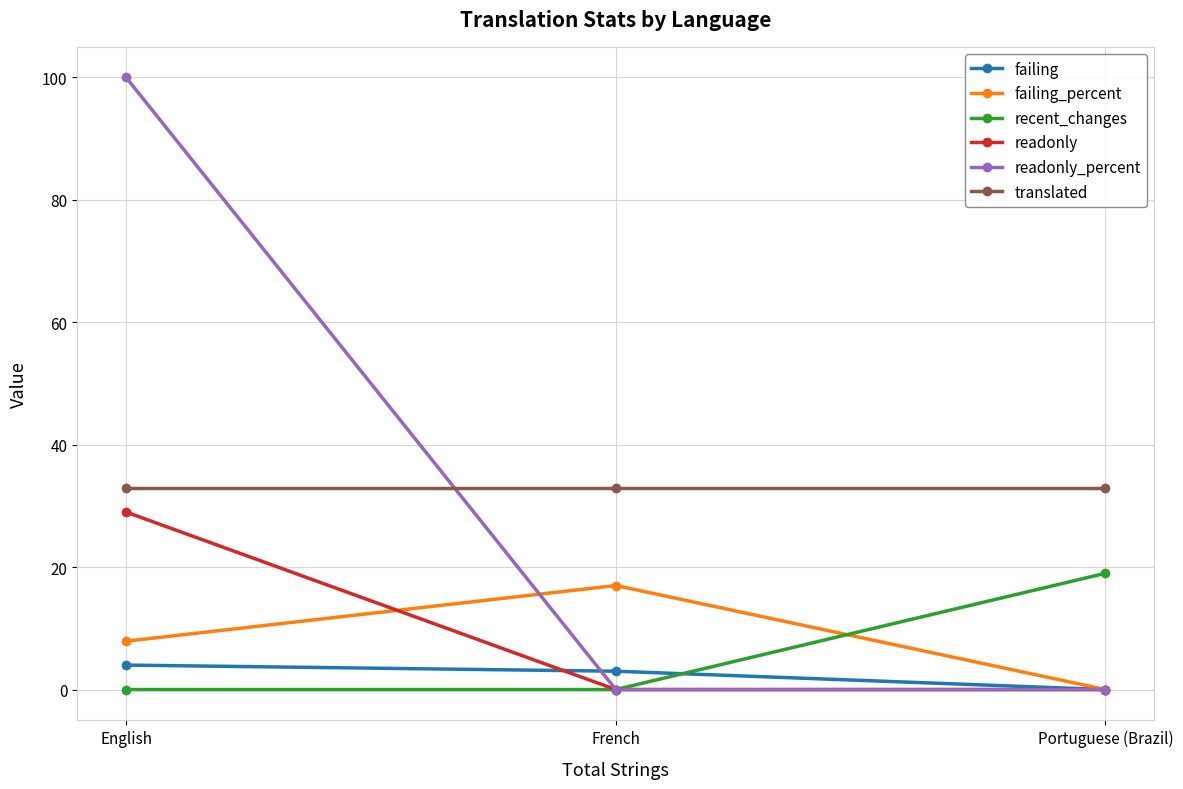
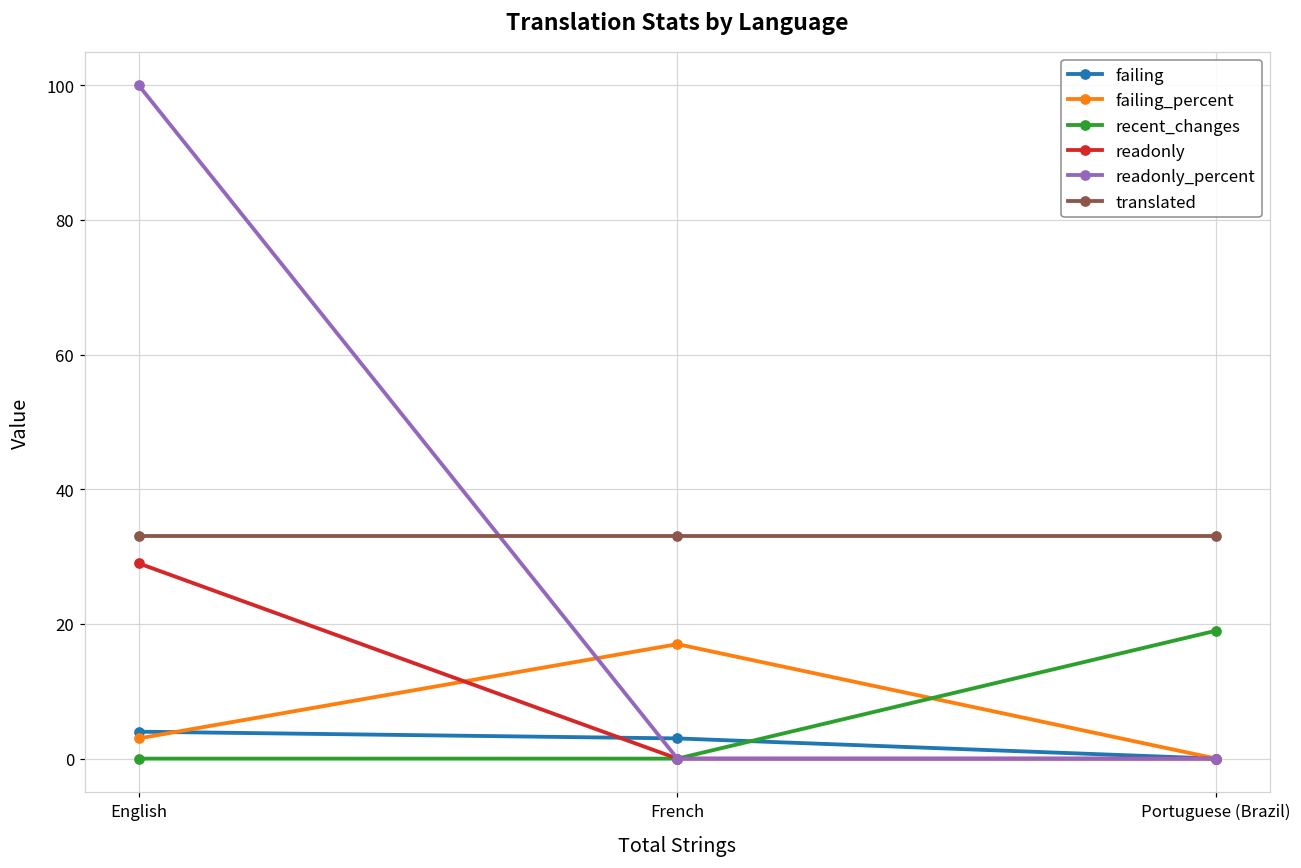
failing_percent, English: 8 -> 3
